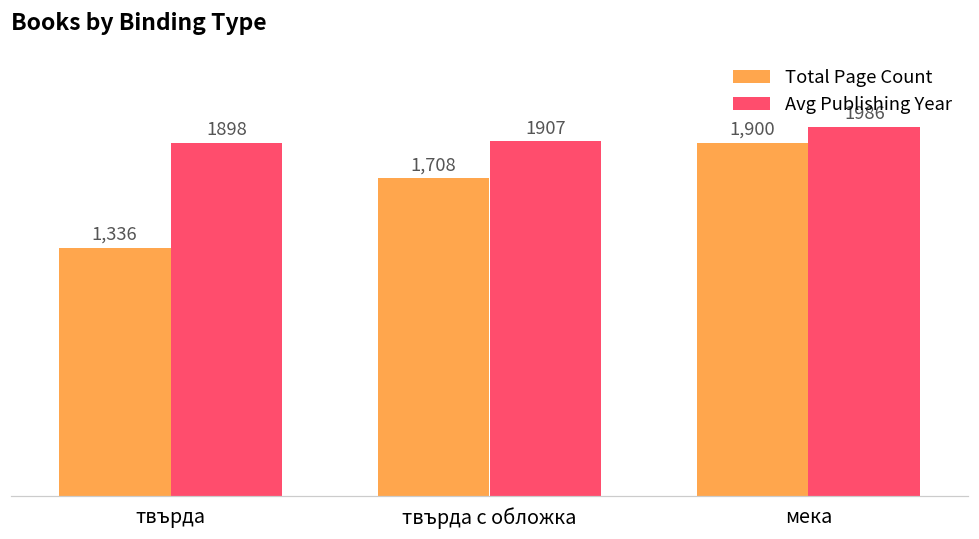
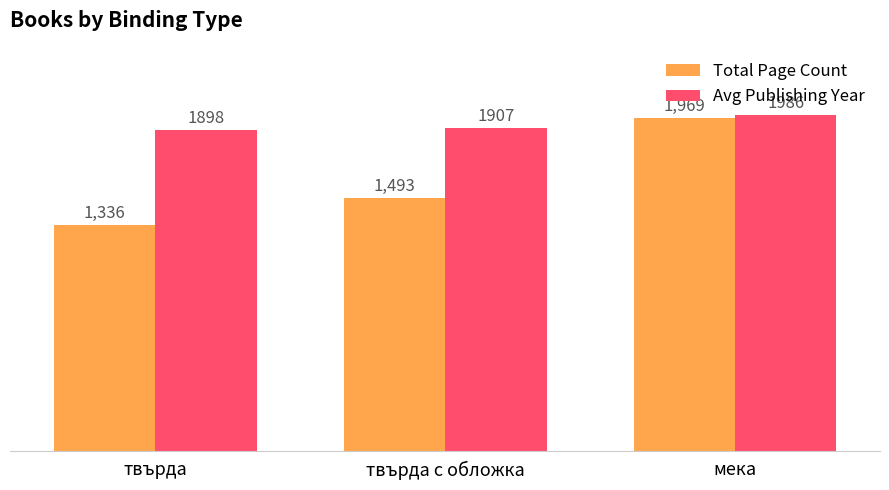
Total Page Count, твърда с обложка: 1,708 -> 1,493
Total Page Count, мека: 1,900 -> 1,969
